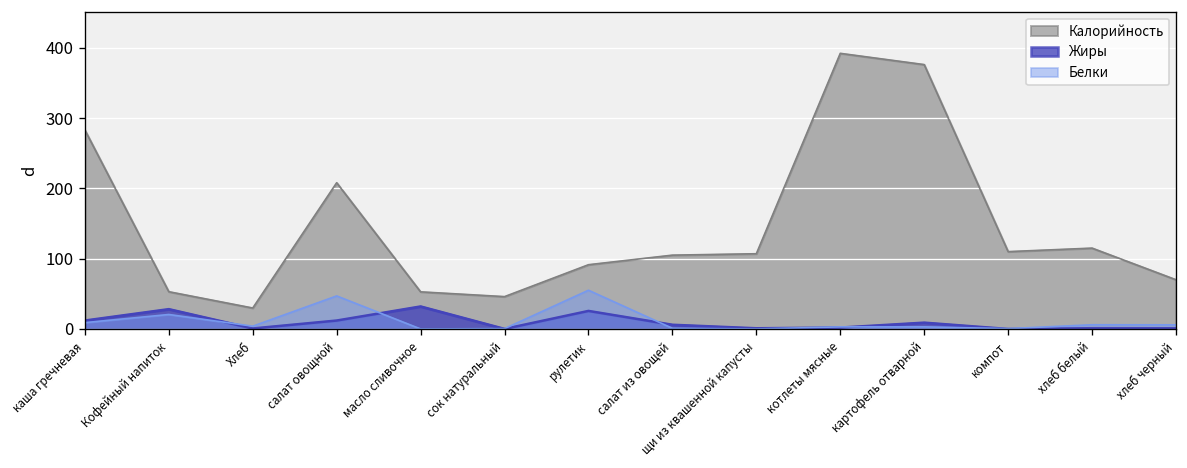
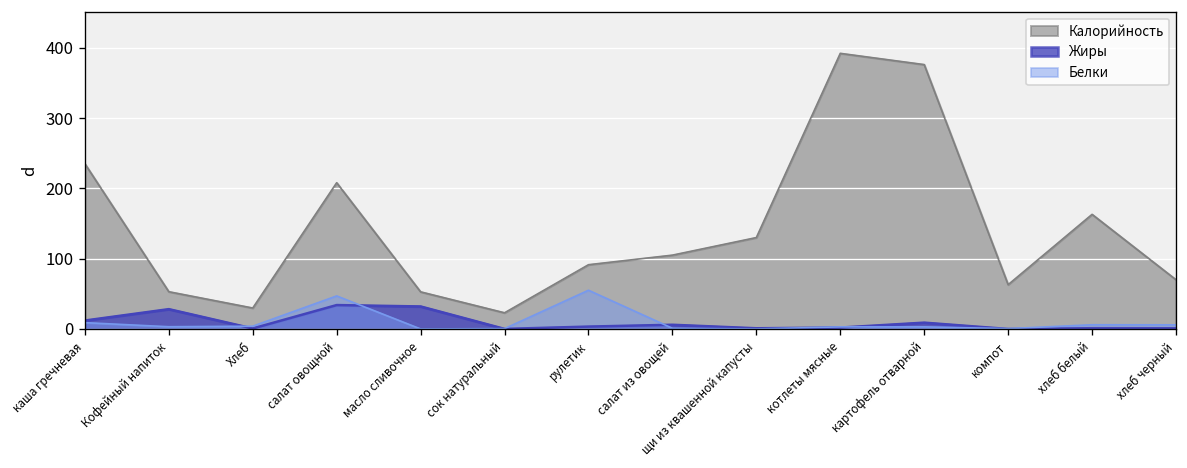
Калорийность, каша гречневая: 280 -> 240
Белки, Кофейный напиток: 20 -> 0
Жиры, салат овощной: 10 -> 30
Калорийность, сок натуральный: 50 -> 20
Жиры, рулетик: 30 -> 0
Калорийность, щи из квашенной капусты: 110 -> 130
Калорийность, компот: 110 -> 60
Калорийность, хлеб белый: 120 -> 160
